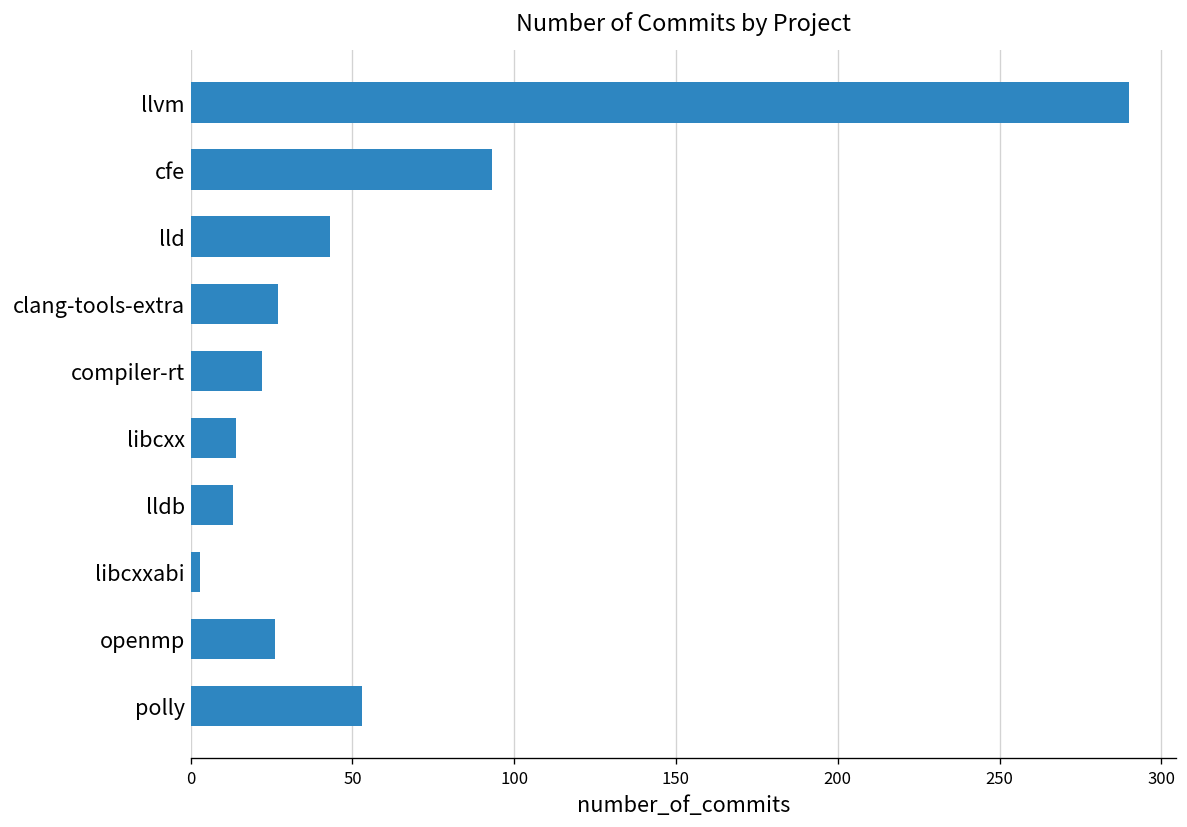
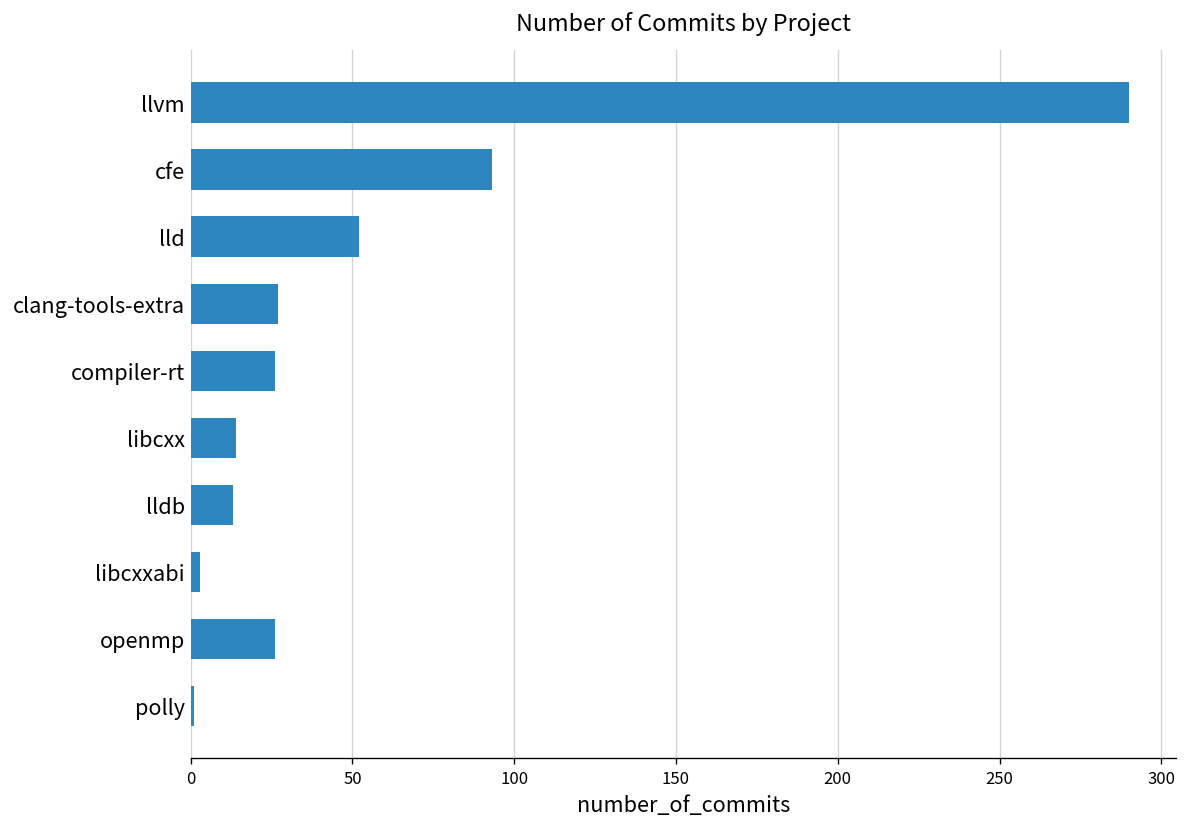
lld: 43 -> 52
compiler-rt: 22 -> 26
polly: 53 -> 1
